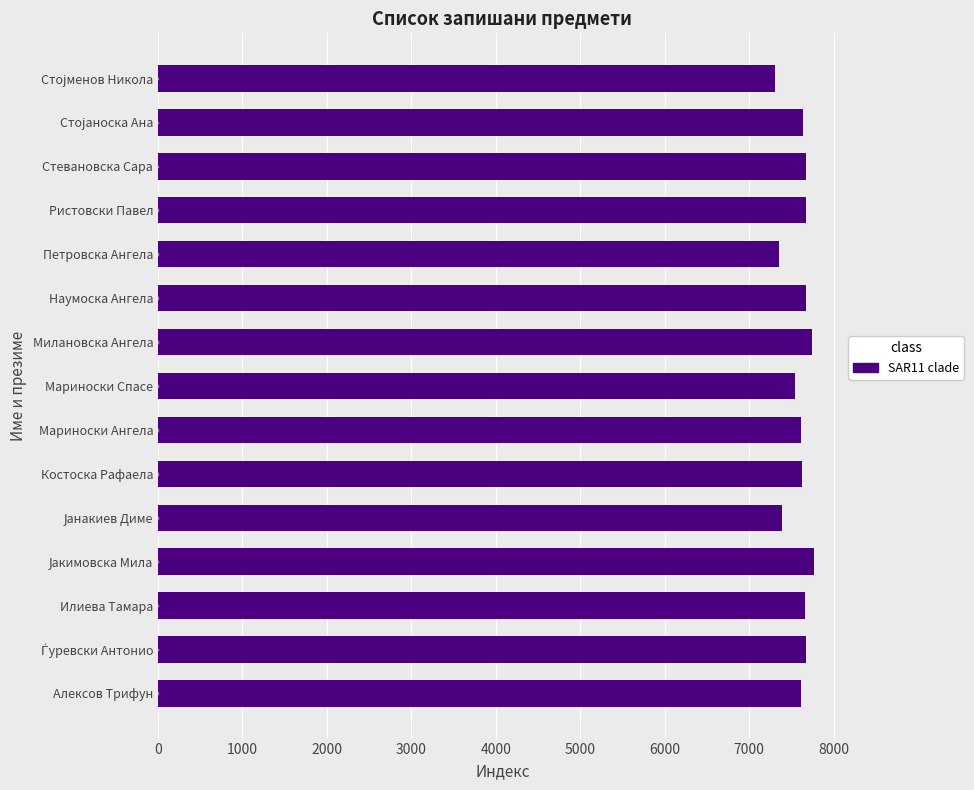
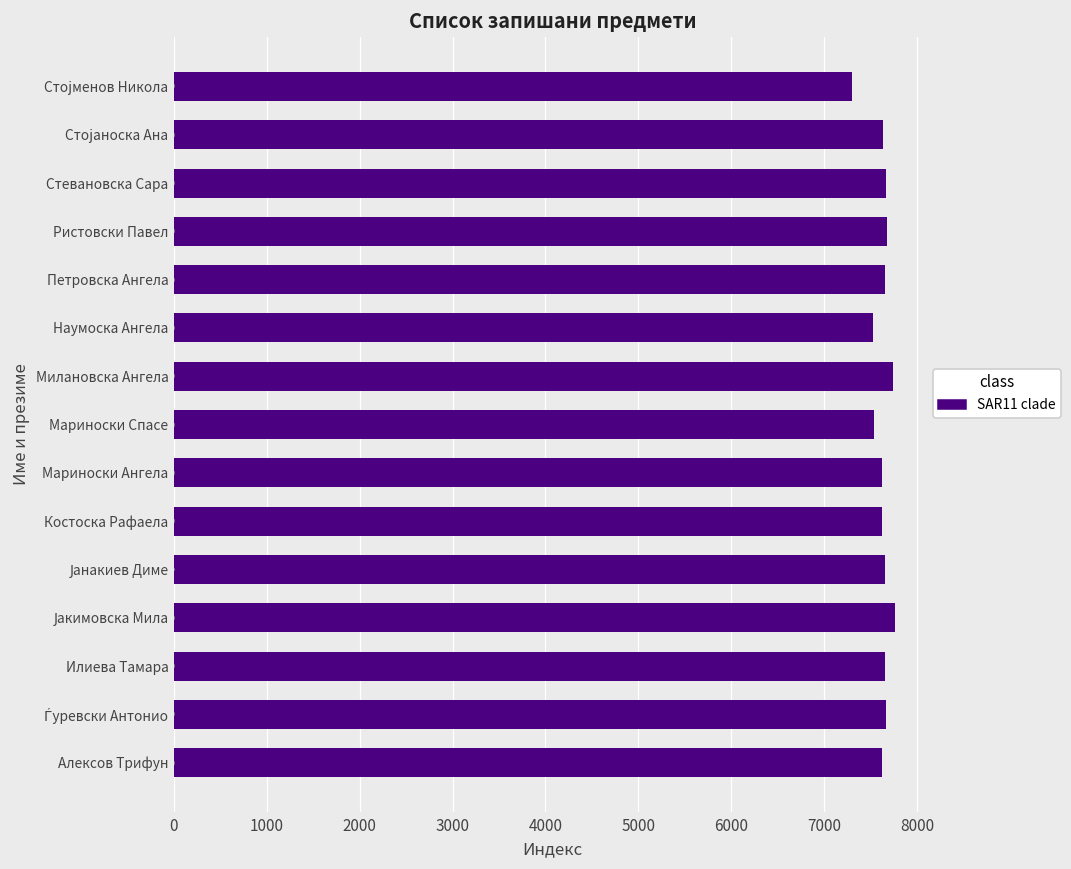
SAR11 clade, Петровска Ангела: 7300 -> 7700
SAR11 clade, Наумоска Ангела: 7700 -> 7500
SAR11 clade, Јанакиев Диме: 7400 -> 7700
